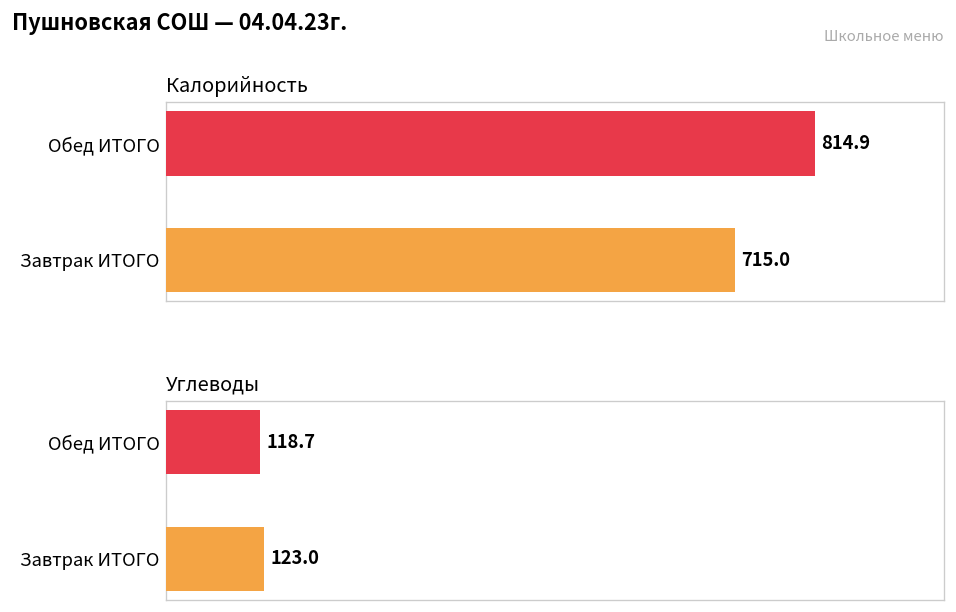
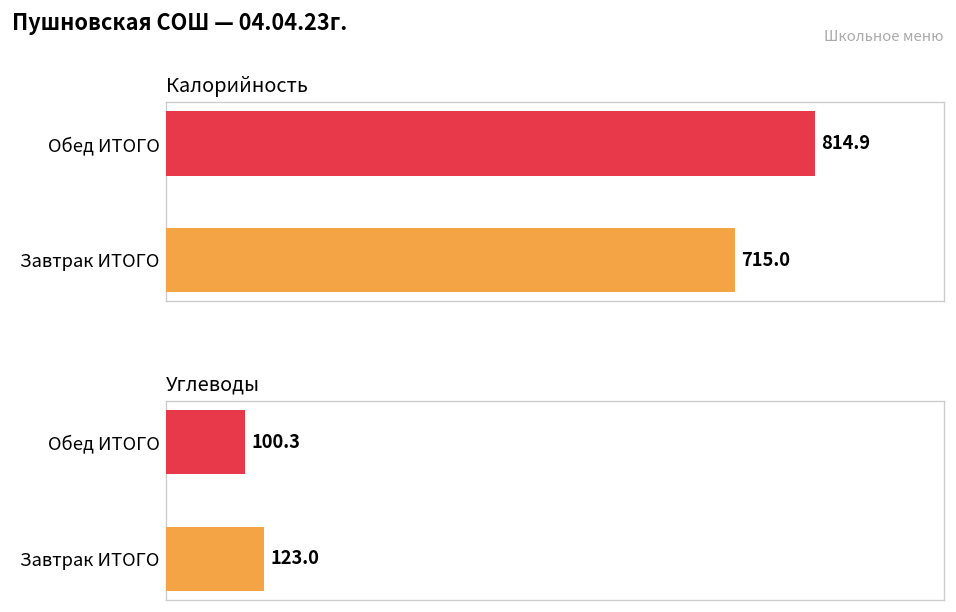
Углеводы, Обед ИТОГО: 118.7 -> 100.3
